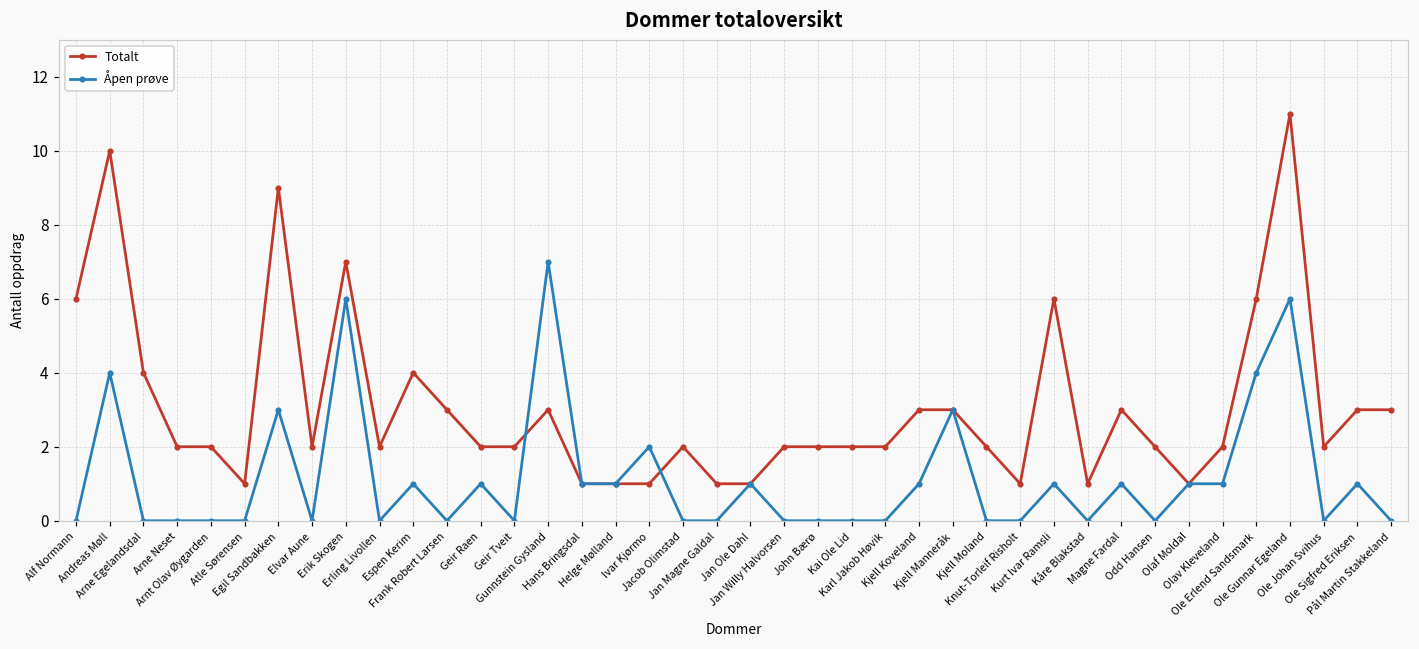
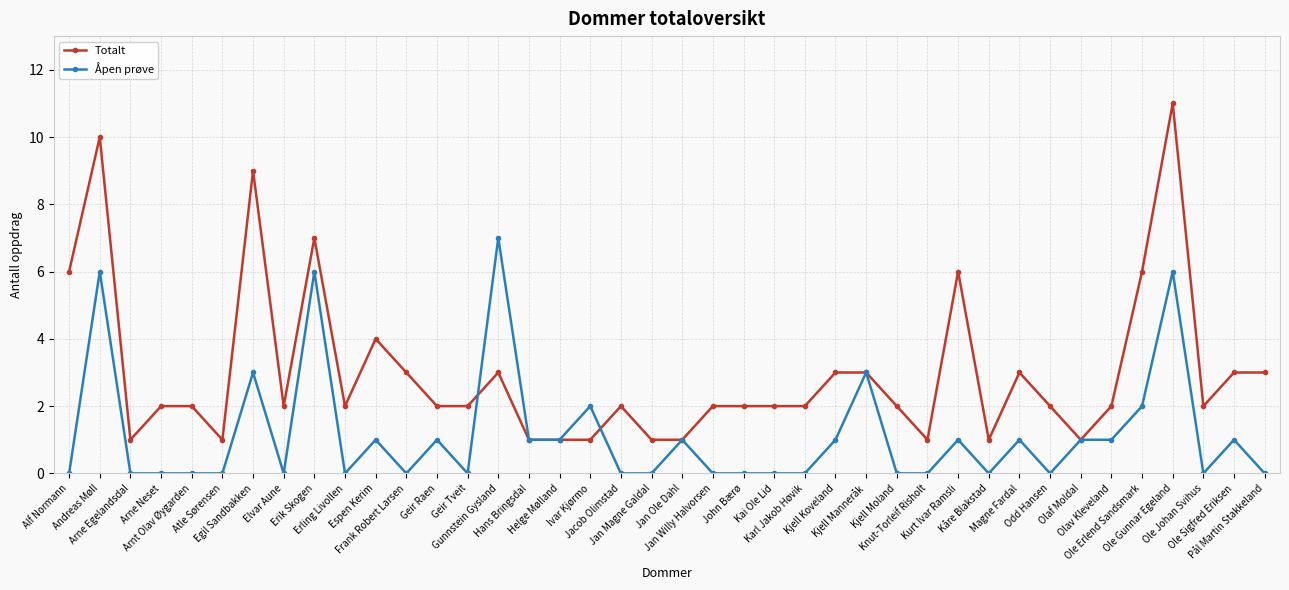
Åpen prøve, Andreas Møll: 4 -> 6
Totalt, Arne Egelandsdal: 4 -> 1
Åpen prøve, Ole Erlend Sandsmark: 4 -> 2
